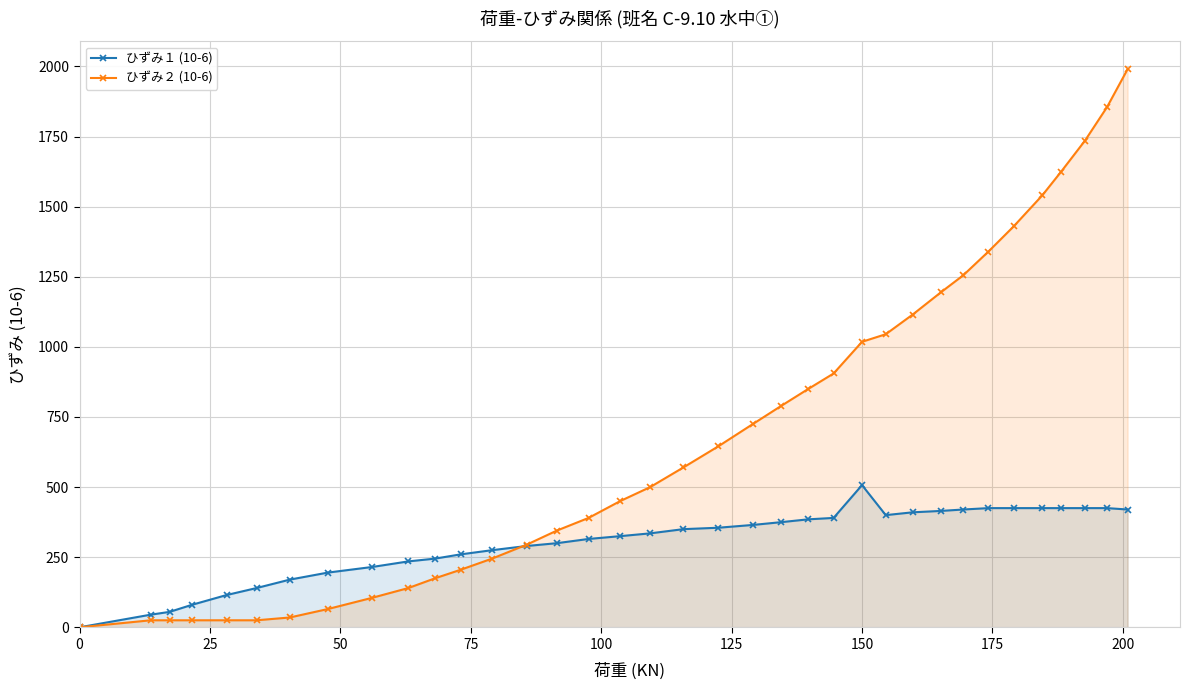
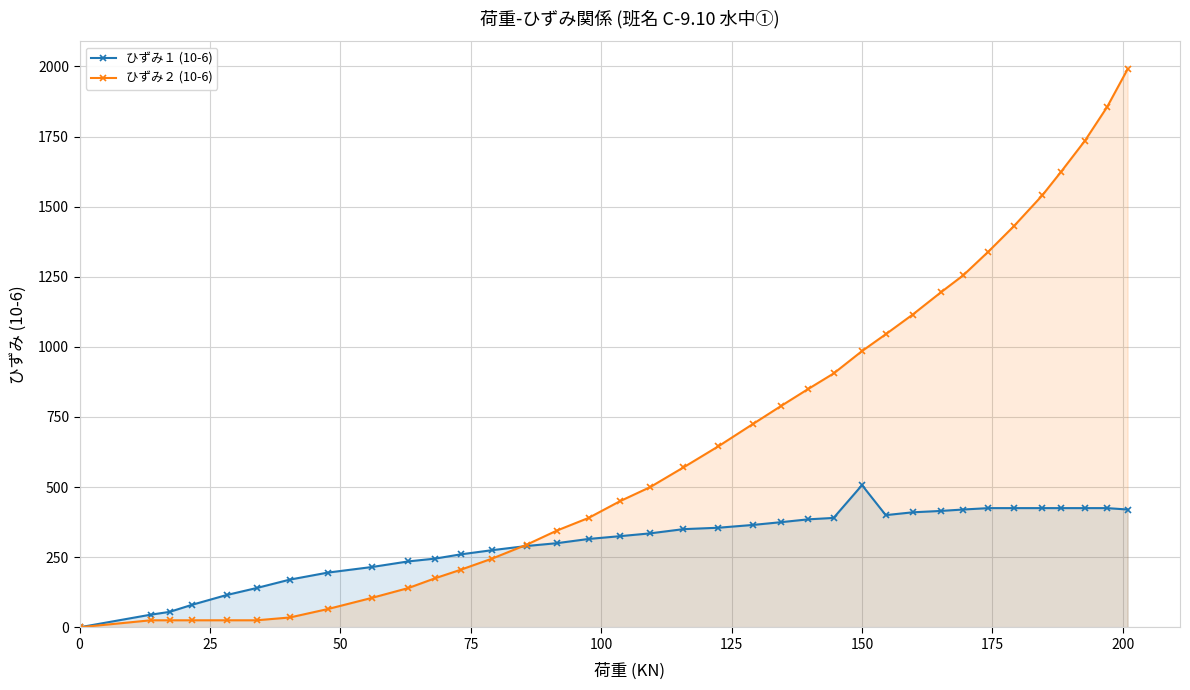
ひずみ２ (10-6), 150: 1020 -> 990
